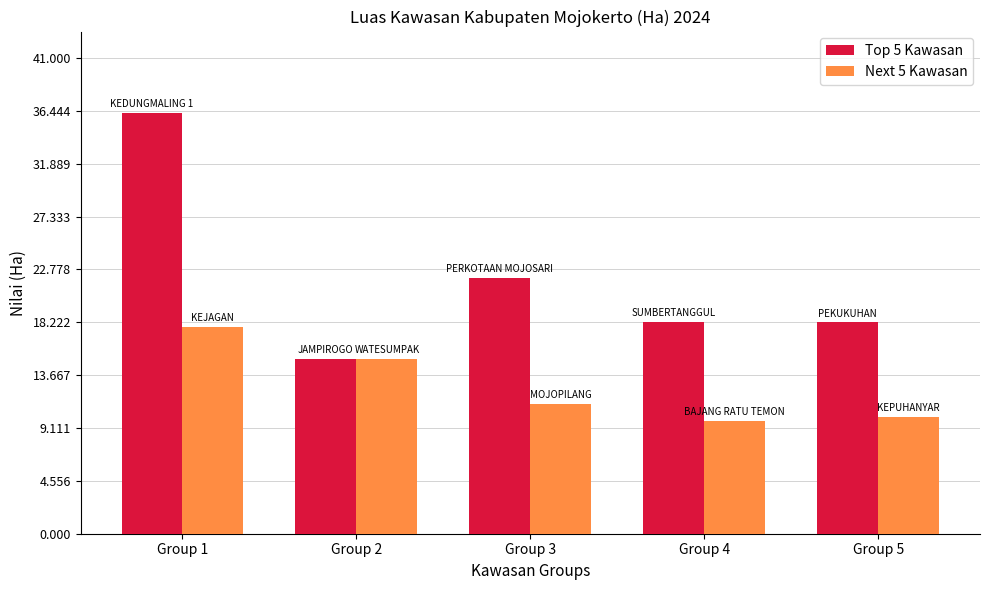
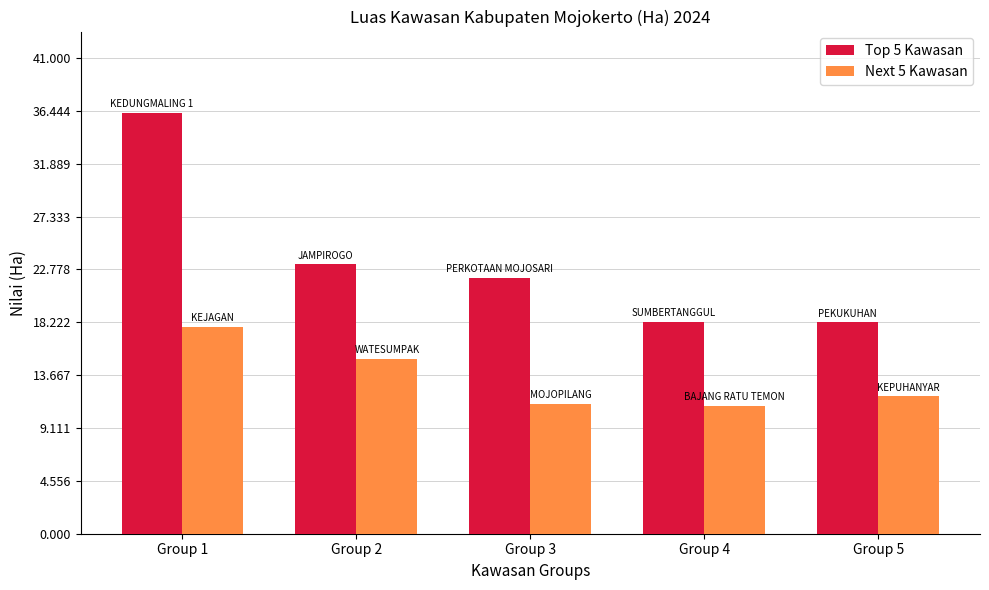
Top 5 Kawasan, Group 2: 15.1 -> 23.2
Next 5 Kawasan, Group 4: 9.7 -> 11.1
Next 5 Kawasan, Group 5: 10.1 -> 11.9
